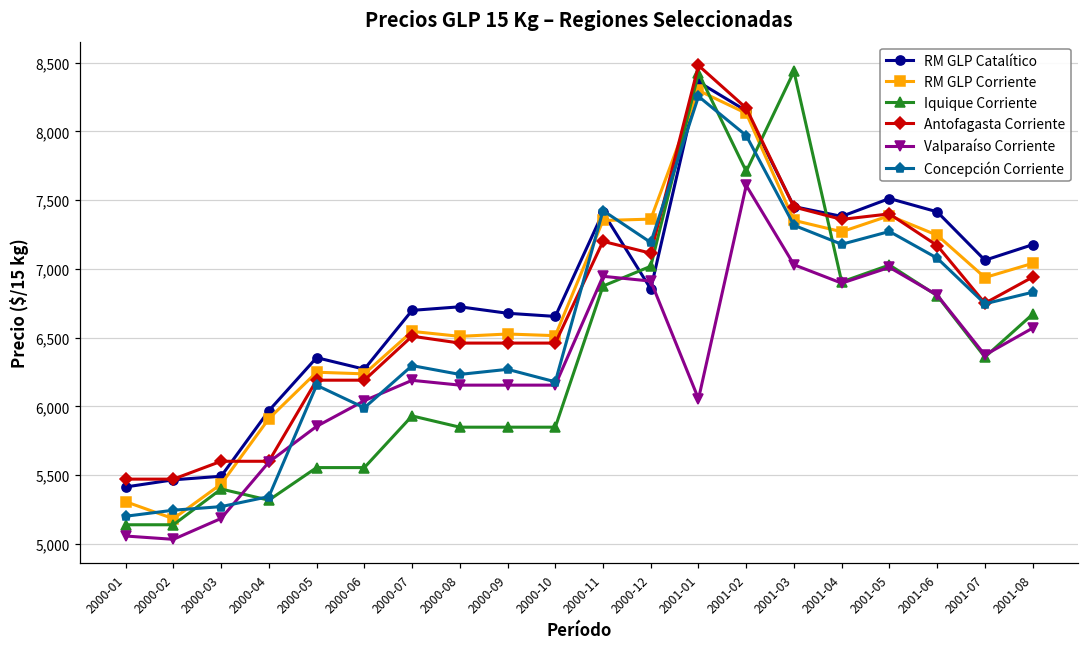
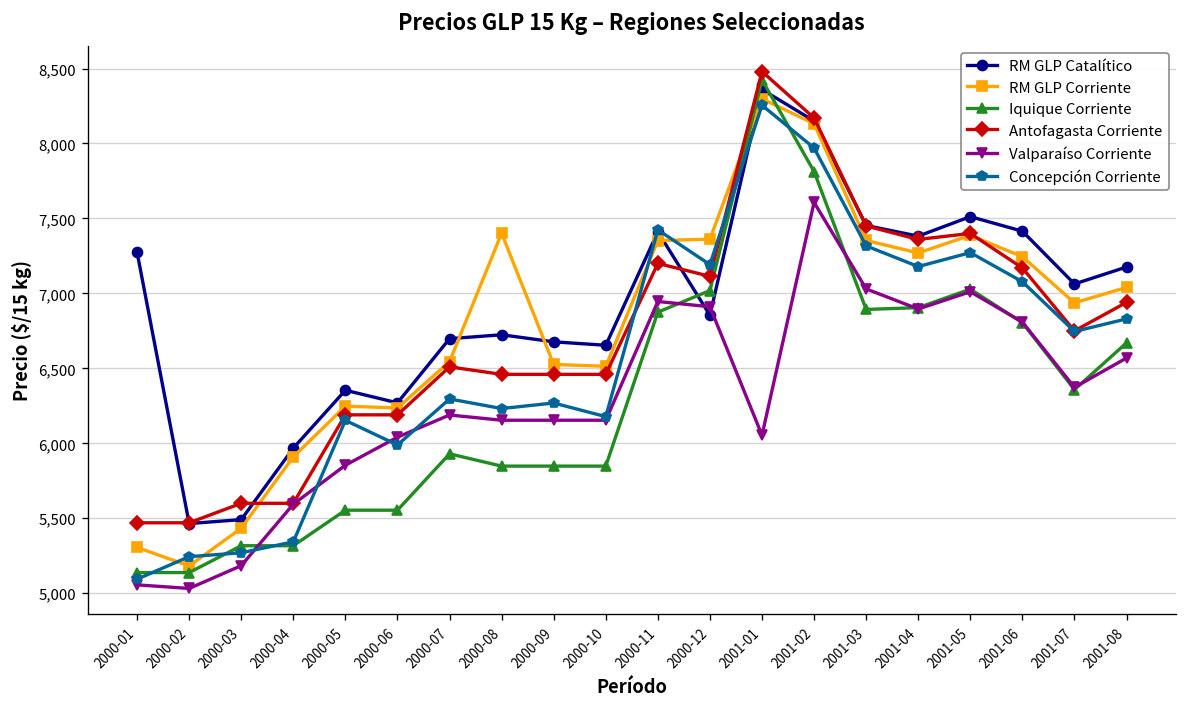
RM GLP Catalítico, 2000-01: 5,410 -> 7,270
Concepción Corriente, 2000-01: 5,200 -> 5,090
Iquique Corriente, 2000-03: 5,400 -> 5,320
RM GLP Corriente, 2000-08: 6,510 -> 7,400
Iquique Corriente, 2001-02: 7,710 -> 7,810
Iquique Corriente, 2001-03: 8,440 -> 6,890
